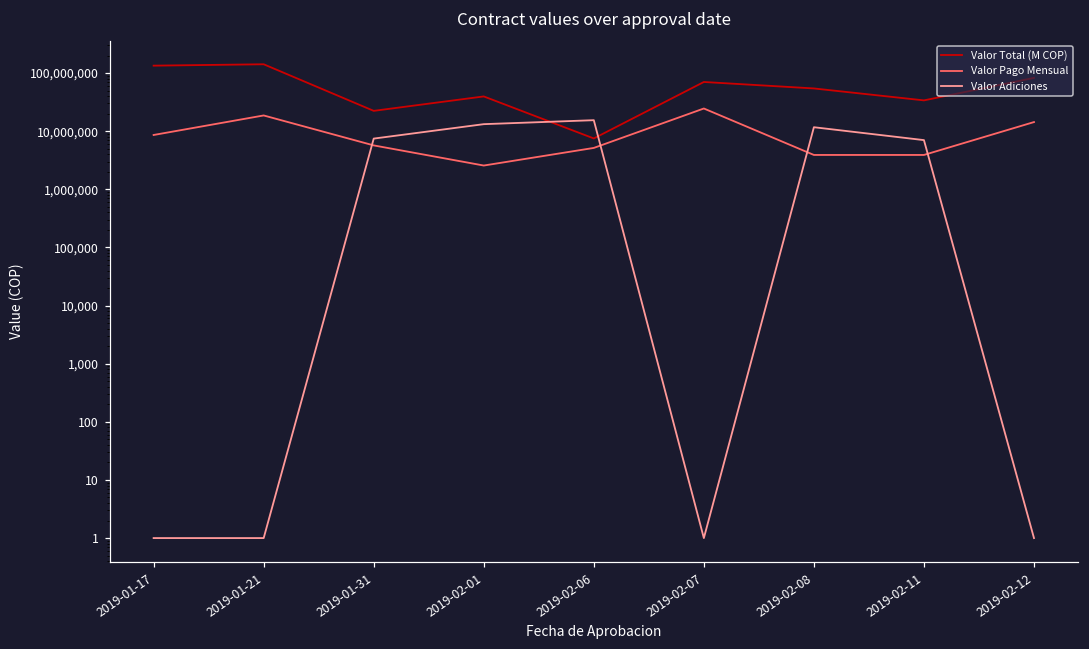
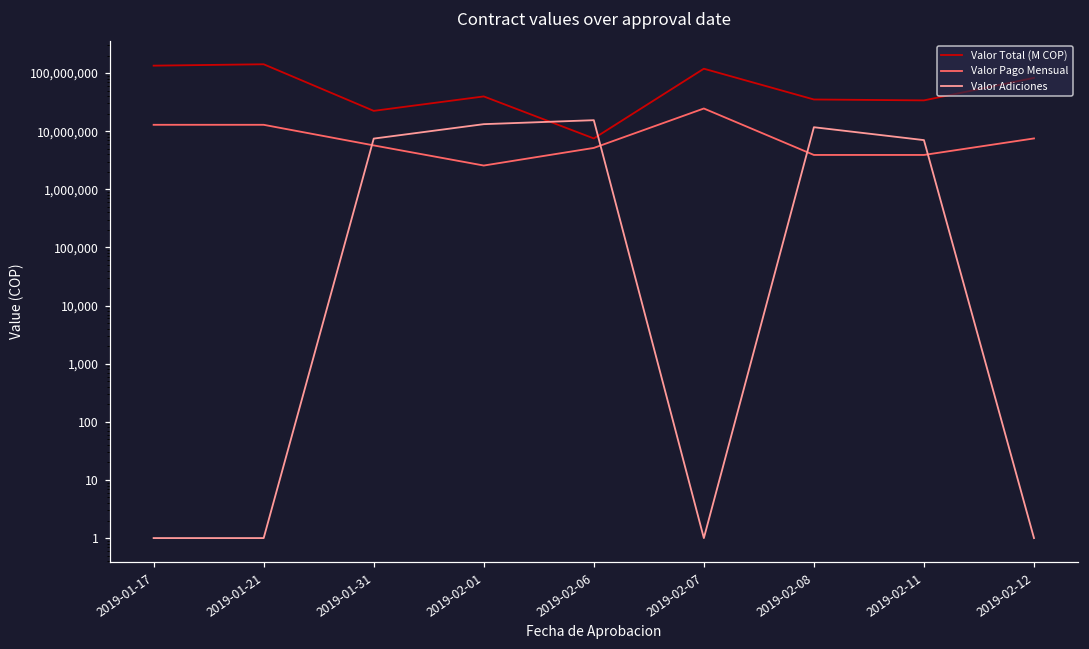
Valor Pago Mensual, 2019-01-17: 9,000,000 -> 13,000,000
Valor Pago Mensual, 2019-01-21: 19,000,000 -> 13,000,000
Valor Total (M COP), 2019-02-07: 70,000,000 -> 120,000,000
Valor Total (M COP), 2019-02-08: 50,000,000 -> 40,000,000
Valor Pago Mensual, 2019-02-12: 14,000,000 -> 8,000,000
